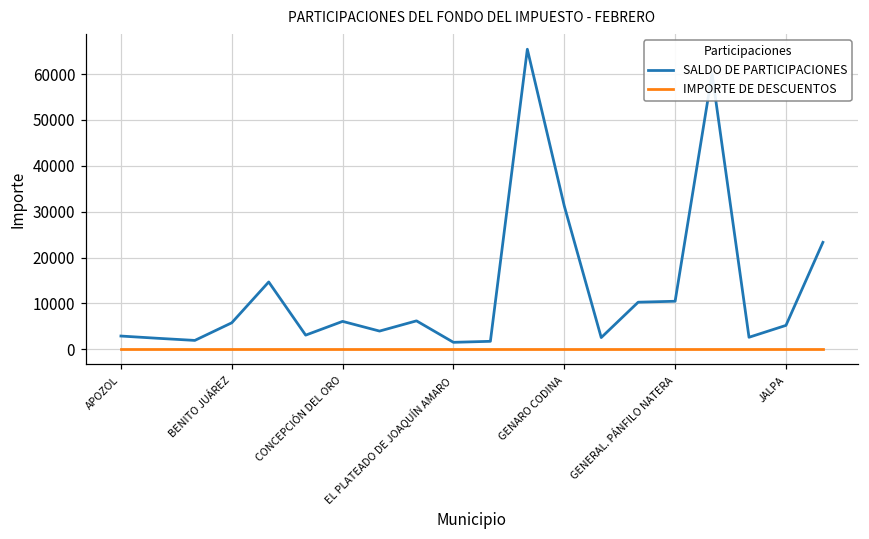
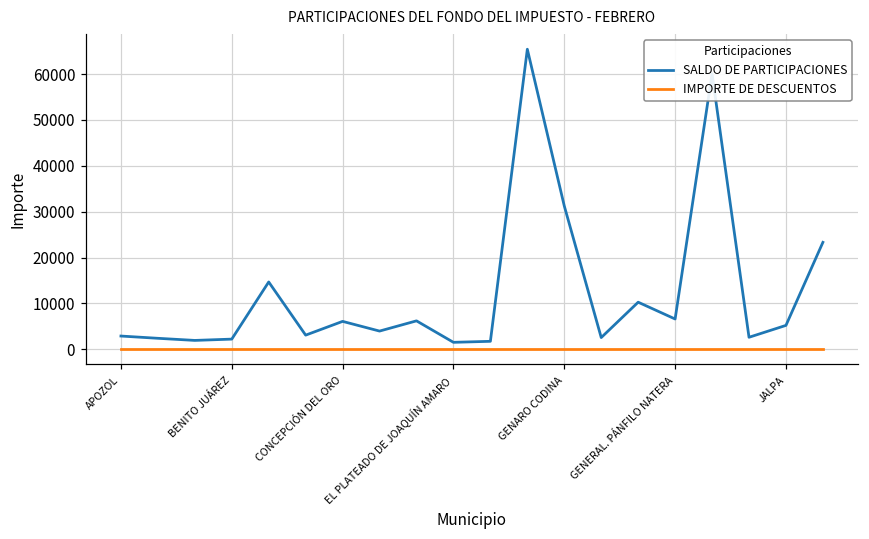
SALDO DE PARTICIPACIONES, BENITO JUÁREZ: 6000 -> 2000
SALDO DE PARTICIPACIONES, GENERAL. PÁNFILO NATERA: 10000 -> 7000
